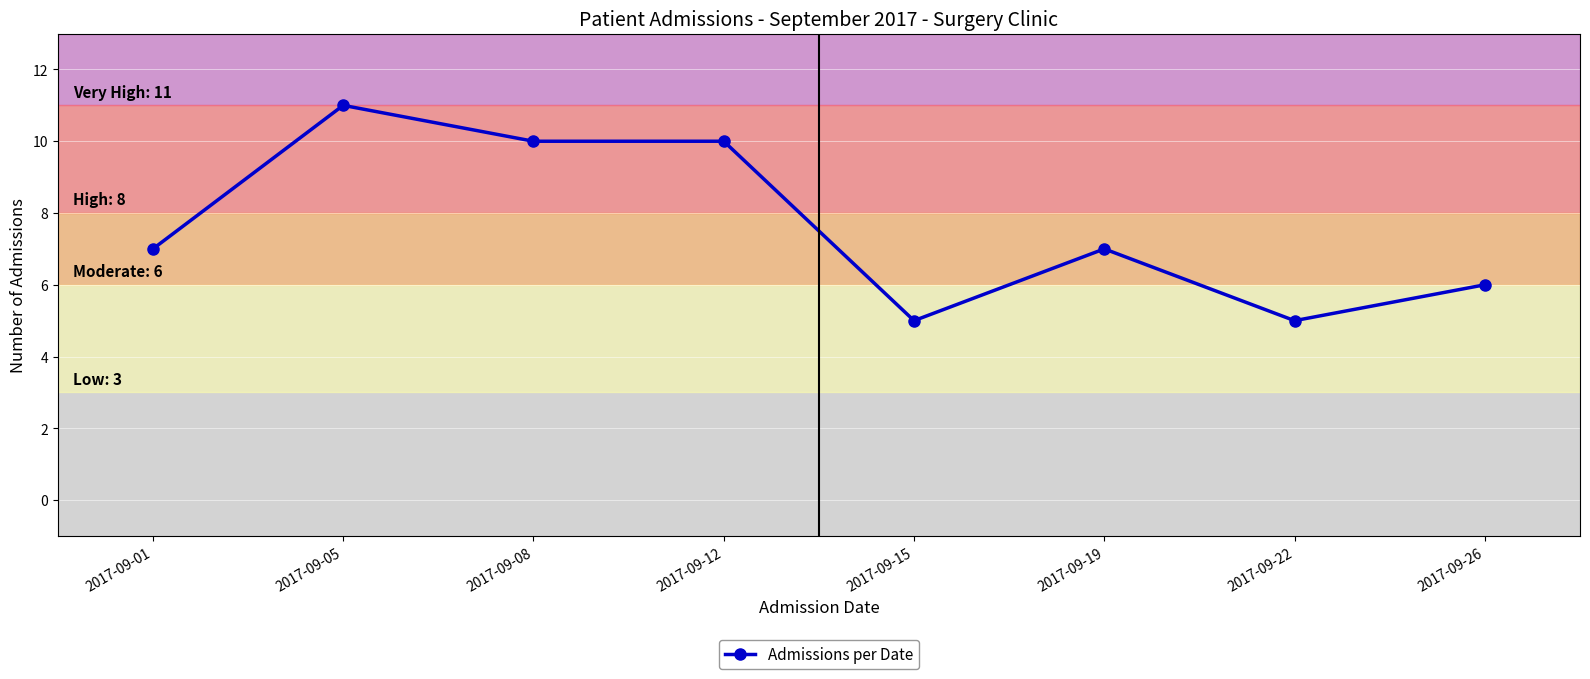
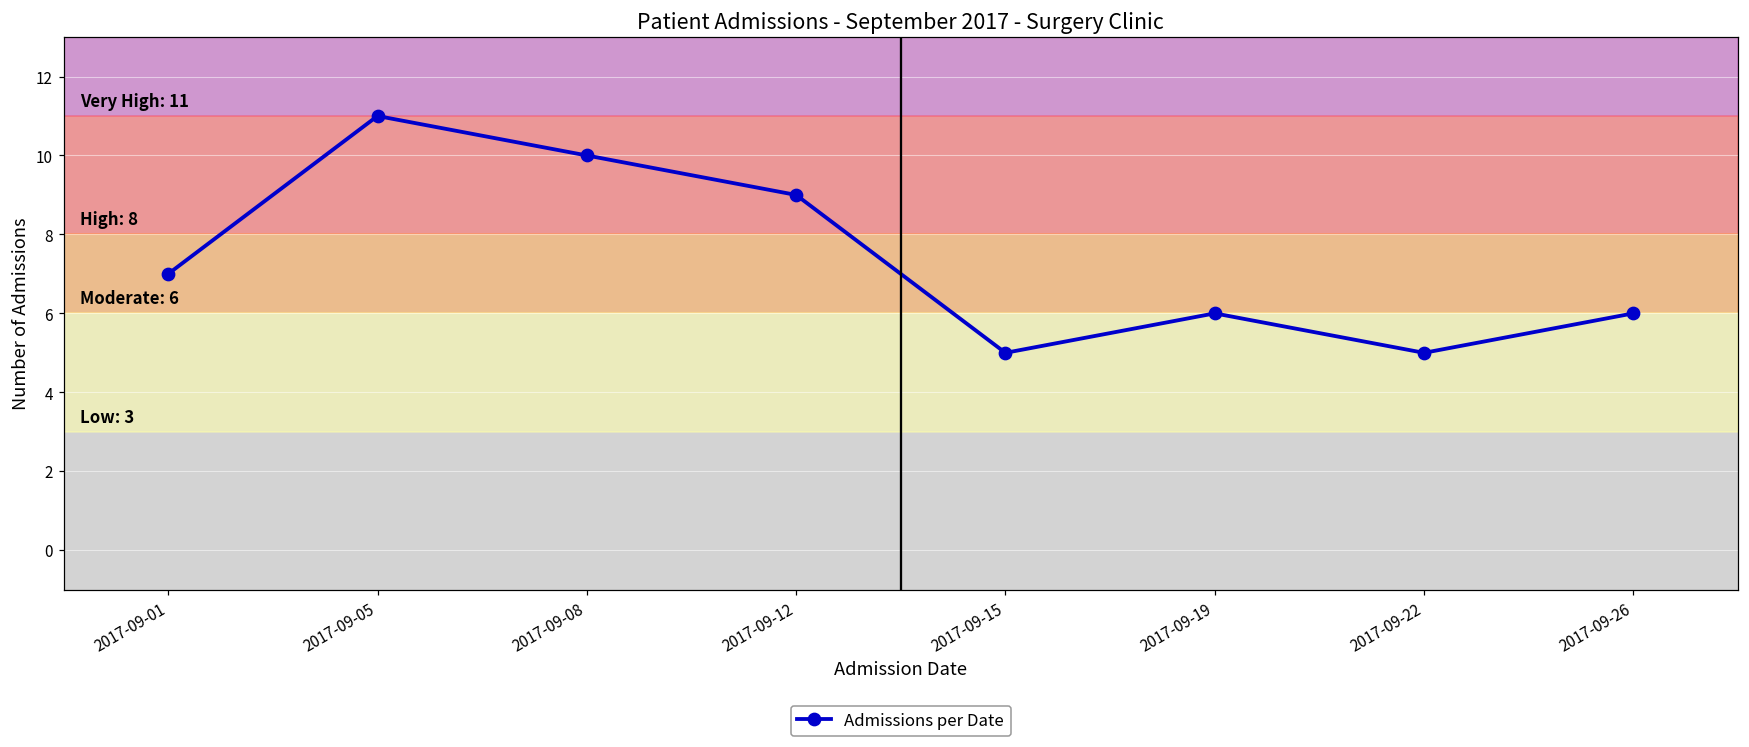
2017-09-12: 10 -> 9
2017-09-19: 7 -> 6
